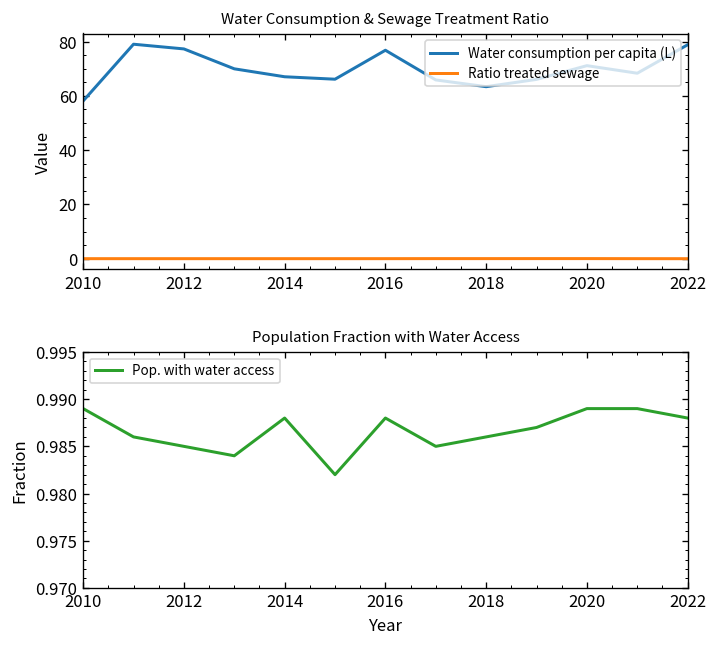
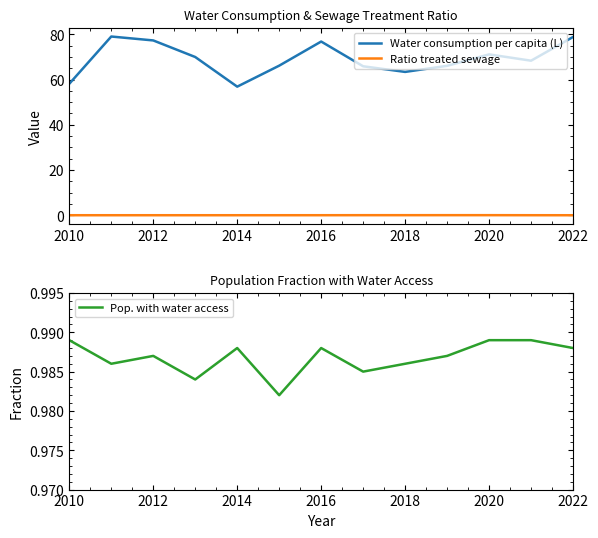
Water Consumption & Sewage Treatment Ratio, Water consumption per capita (L), 2014: 67 -> 57
Population Fraction with Water Access, 2012: 0.985 -> 0.987
